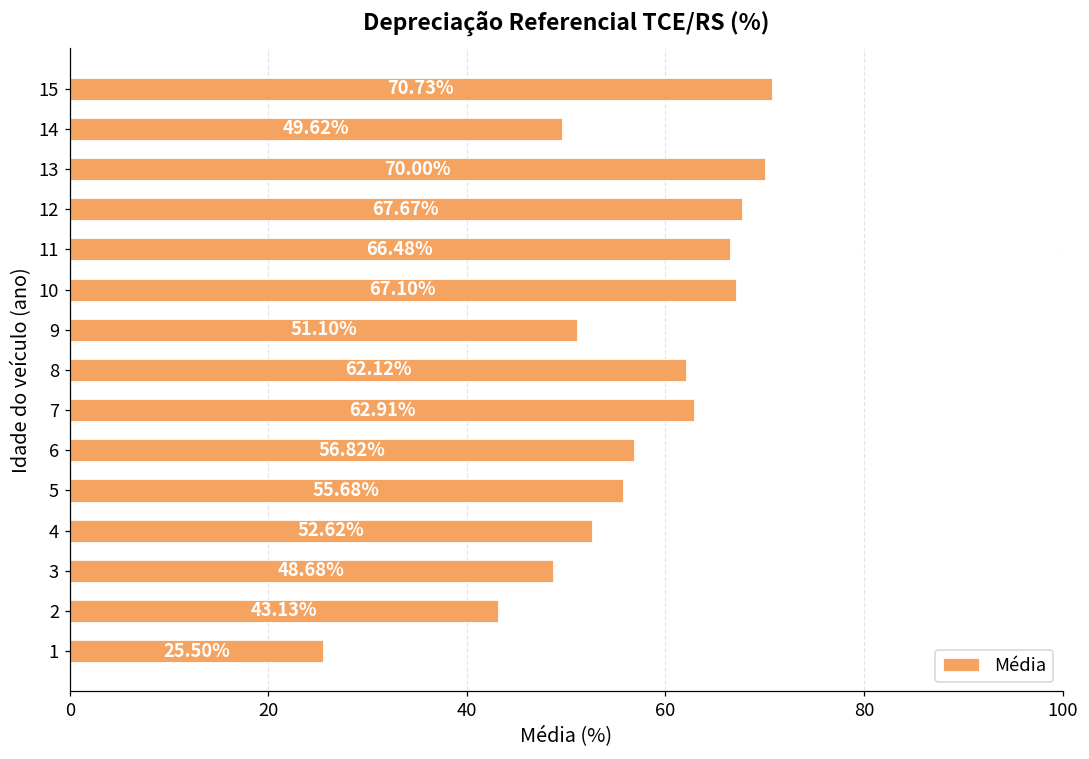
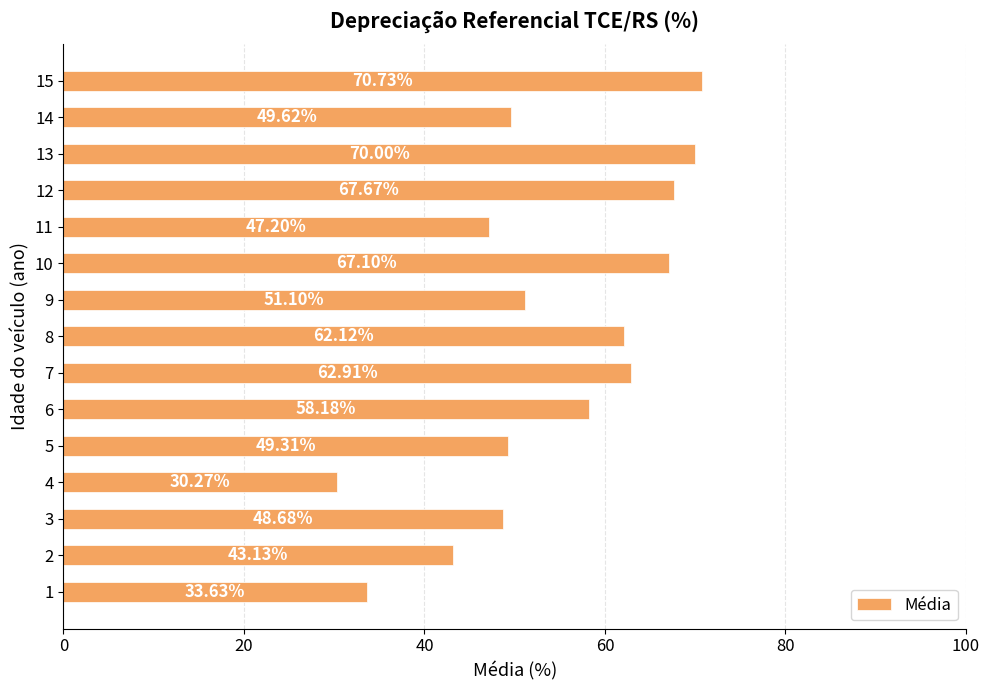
11: 66.48% -> 47.20%
6: 56.82% -> 58.18%
5: 55.68% -> 49.31%
4: 52.62% -> 30.27%
1: 25.50% -> 33.63%
